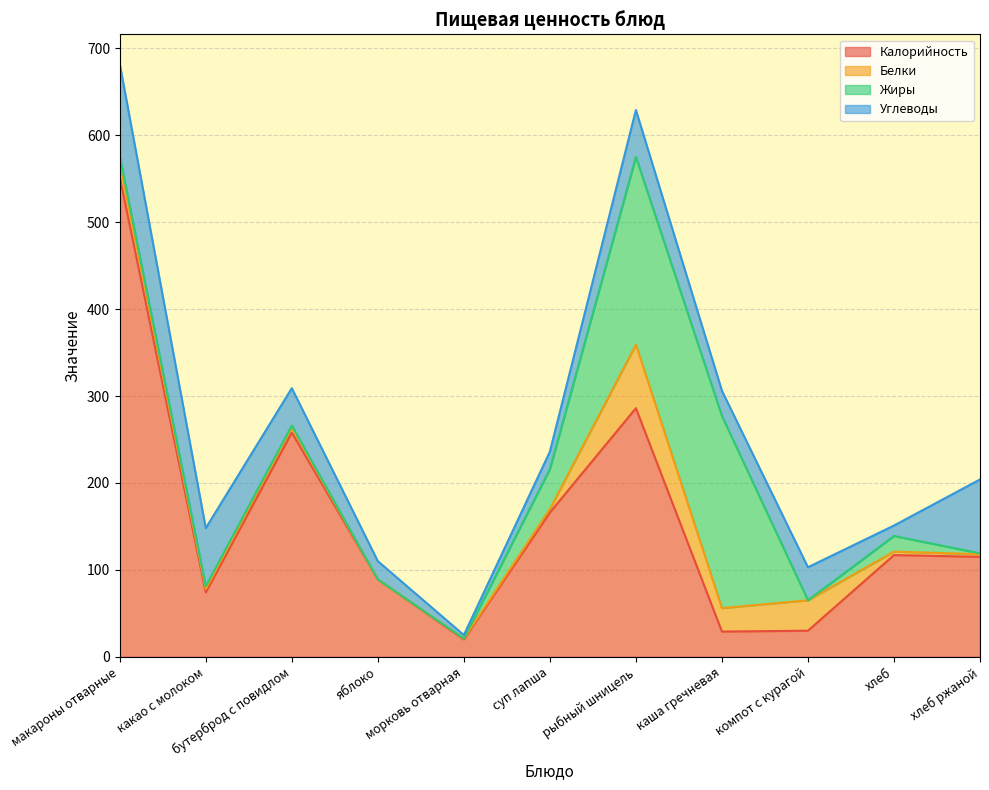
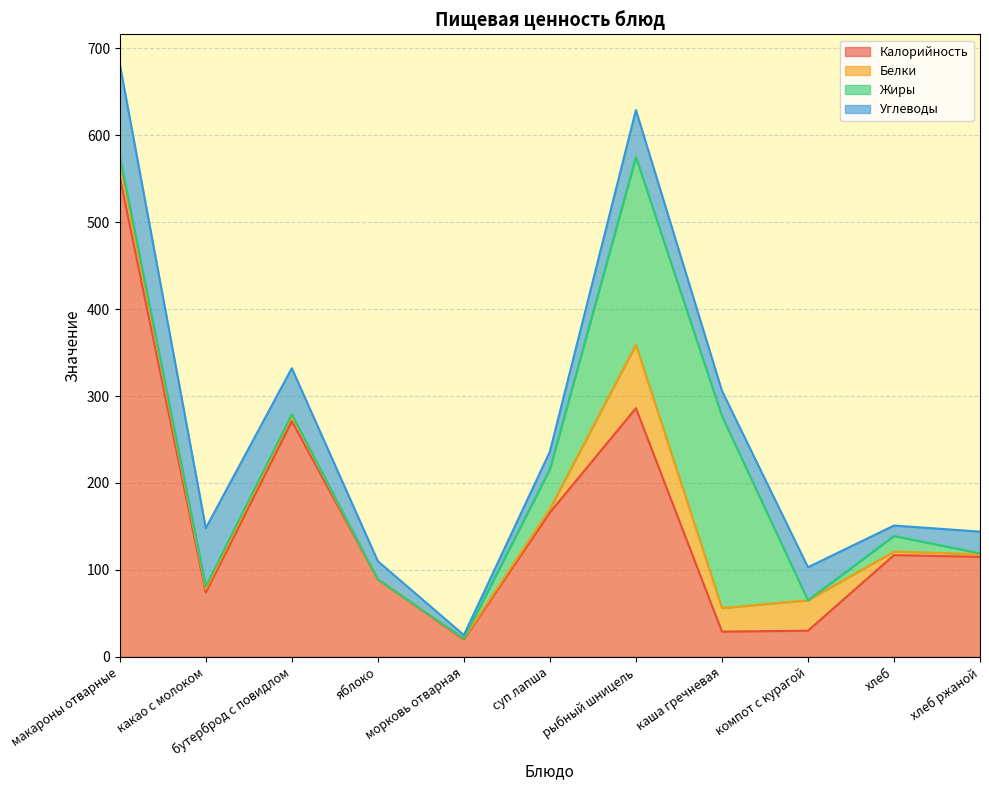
Калорийность, бутерброд с повидлом: 260 -> 270
Углеводы, бутерброд с повидлом: 40 -> 50
Углеводы, хлеб ржаной: 90 -> 30
